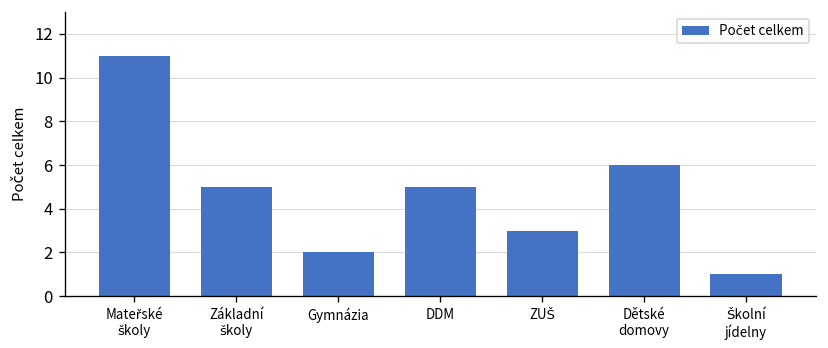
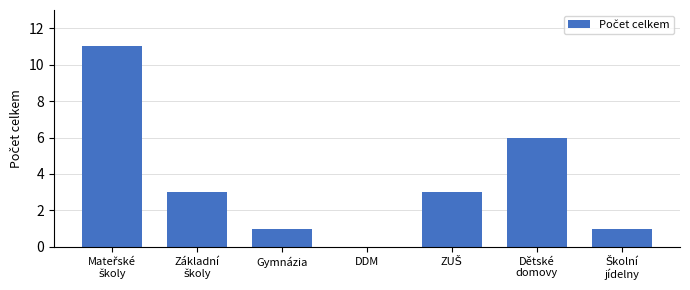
Základní školy: 5 -> 3
Gymnázia: 2 -> 1
DDM: 5 -> 0
